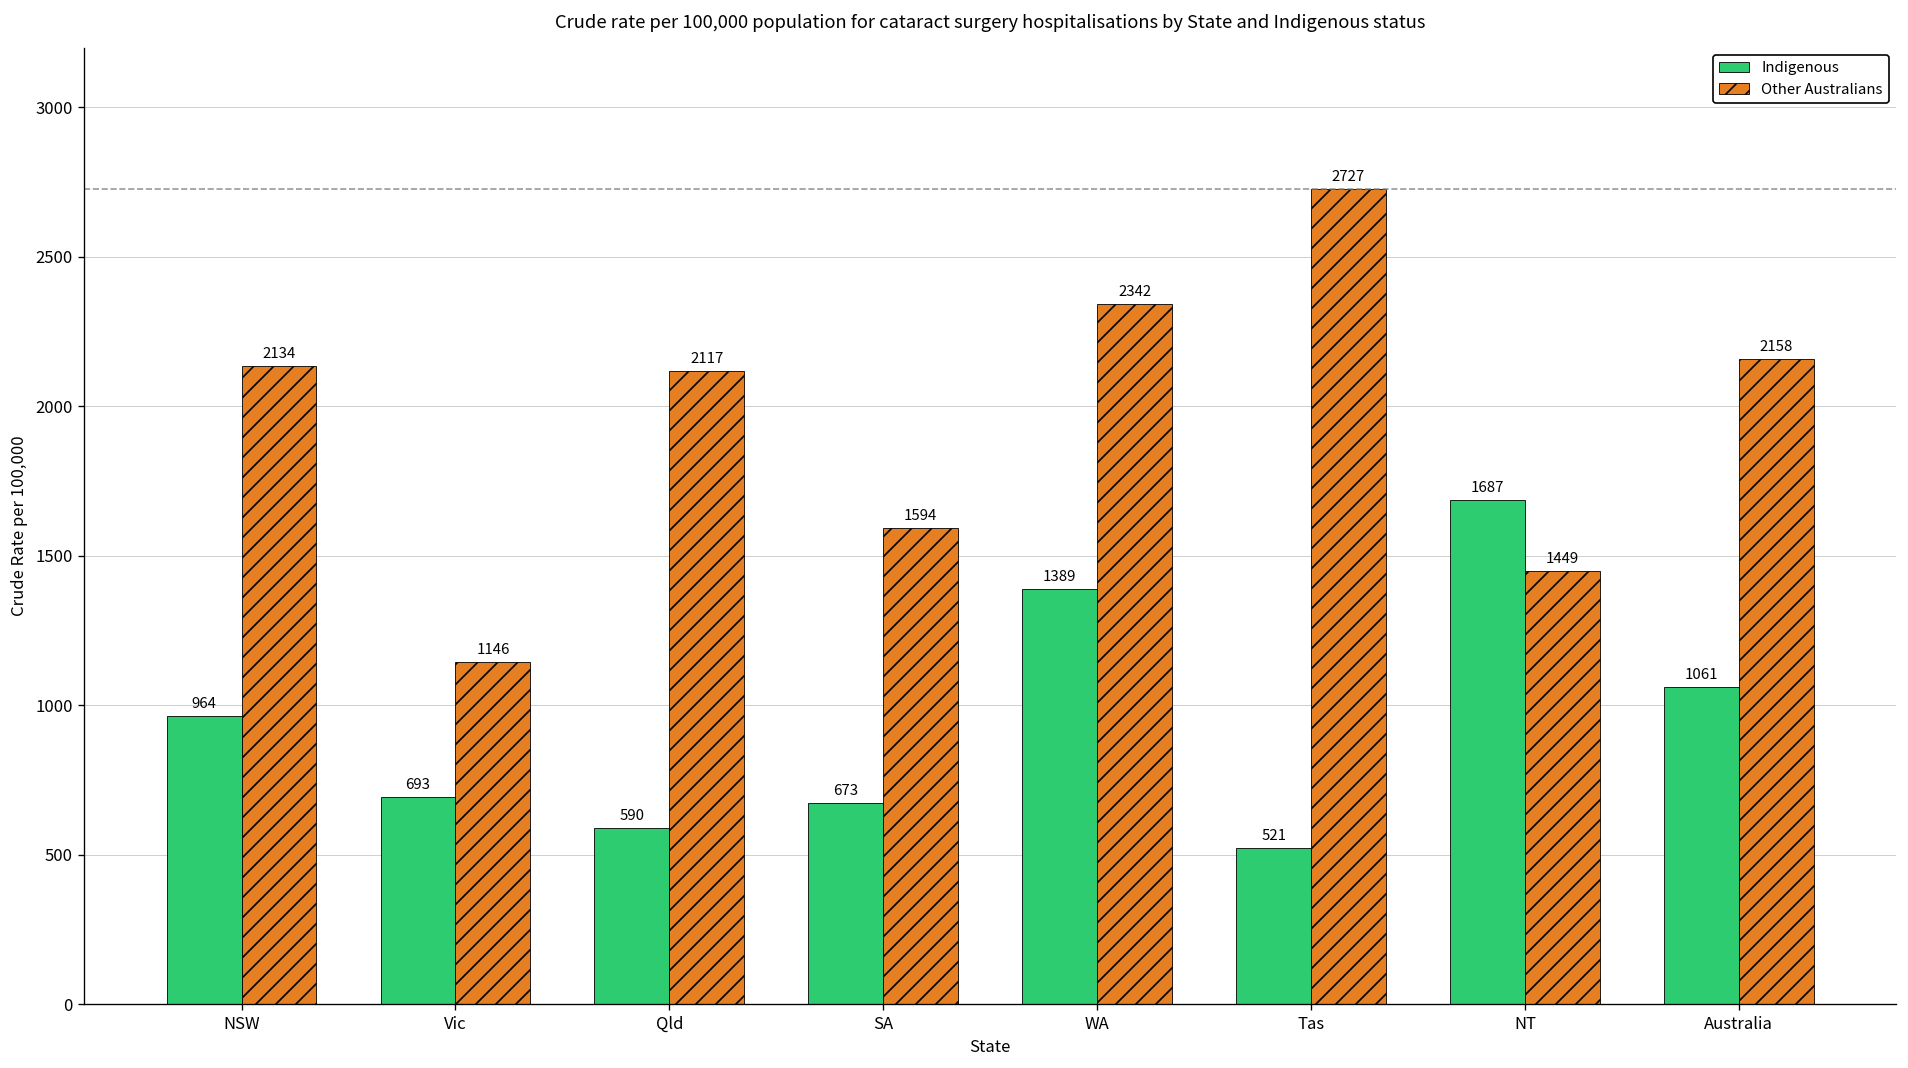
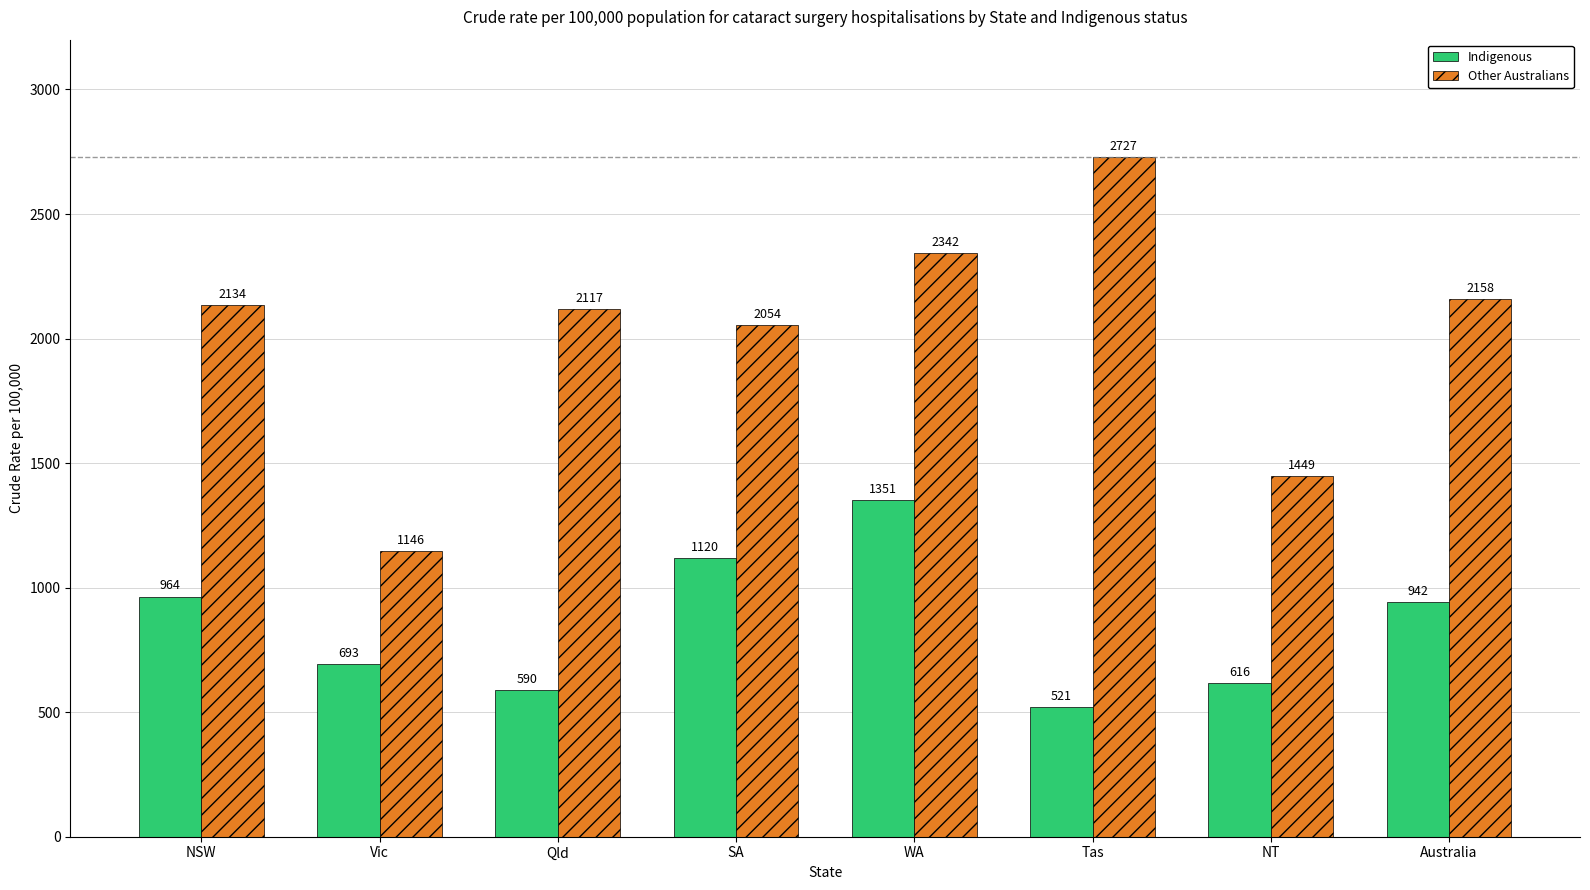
Indigenous, SA: 673 -> 1120
Other Australians, SA: 1594 -> 2054
Indigenous, WA: 1389 -> 1351
Indigenous, NT: 1687 -> 616
Indigenous, Australia: 1061 -> 942
